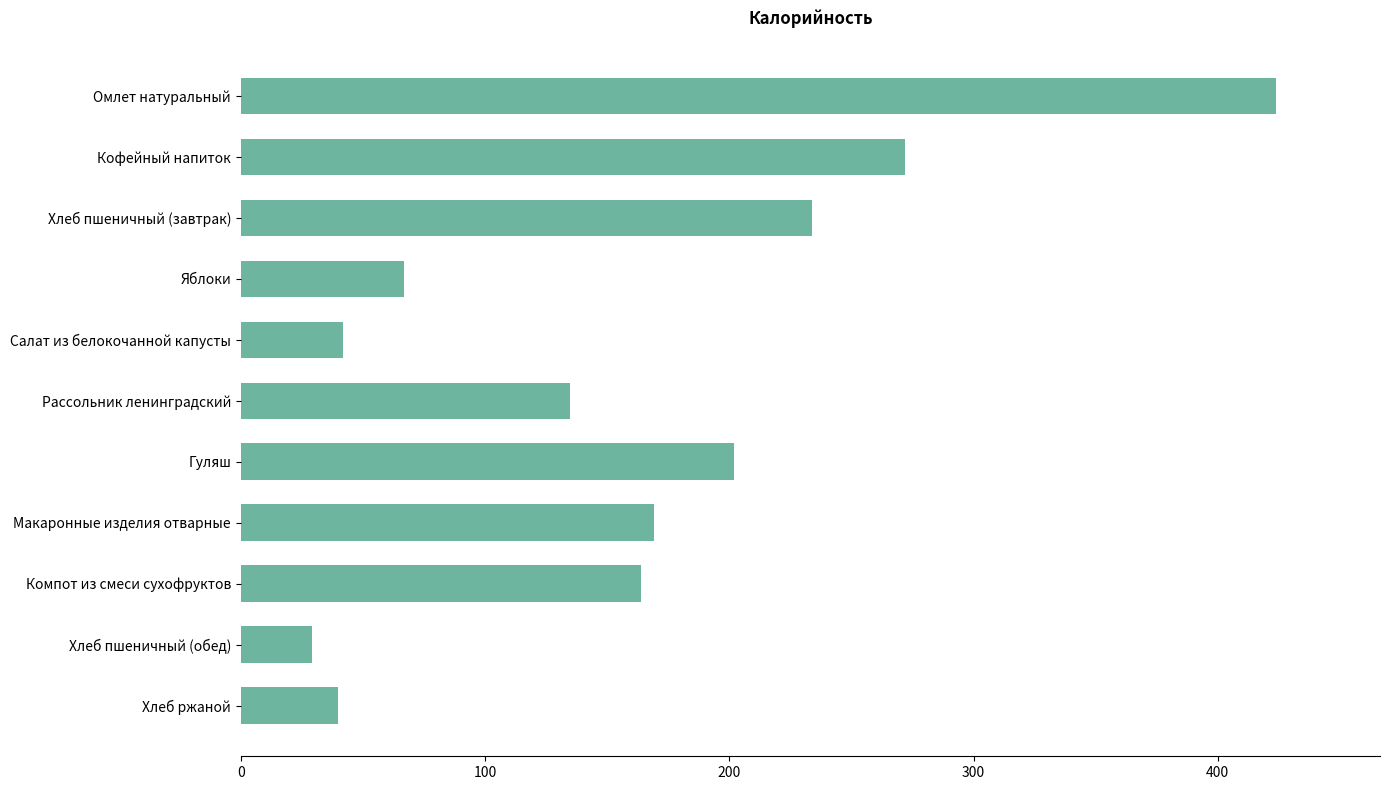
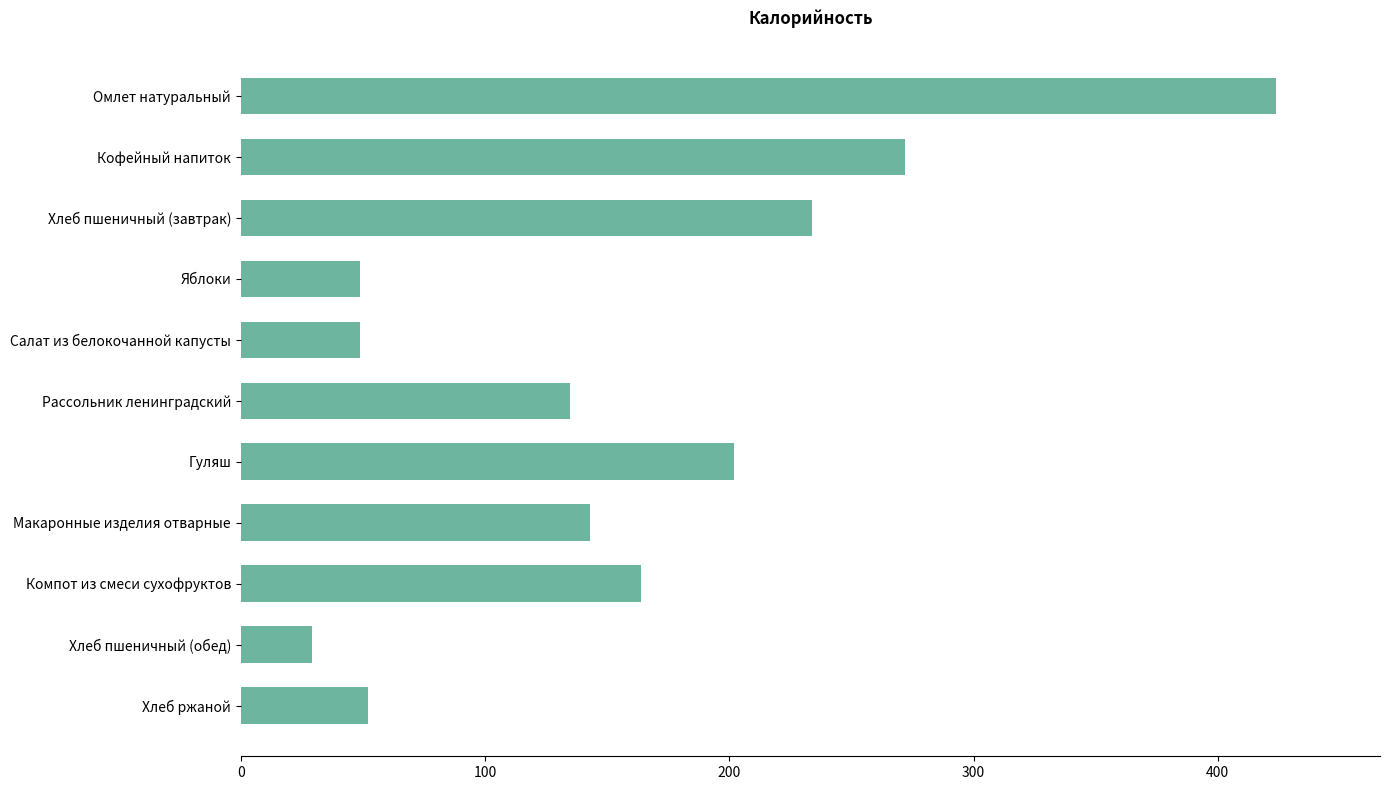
Яблоки: 67 -> 49
Салат из белокочанной капусты: 42 -> 49
Макаронные изделия отварные: 169 -> 143
Хлеб ржаной: 40 -> 52
